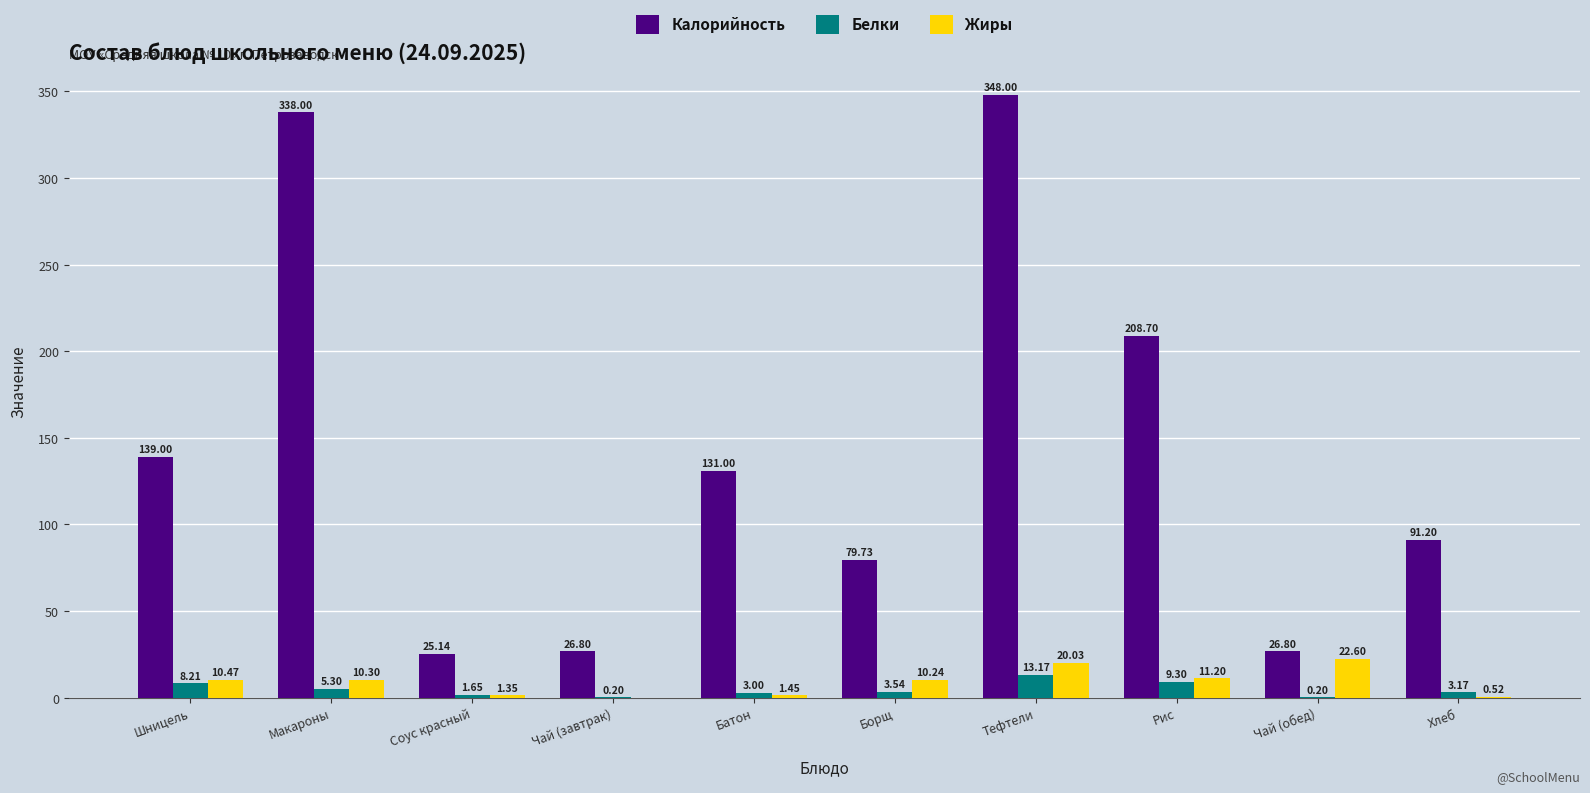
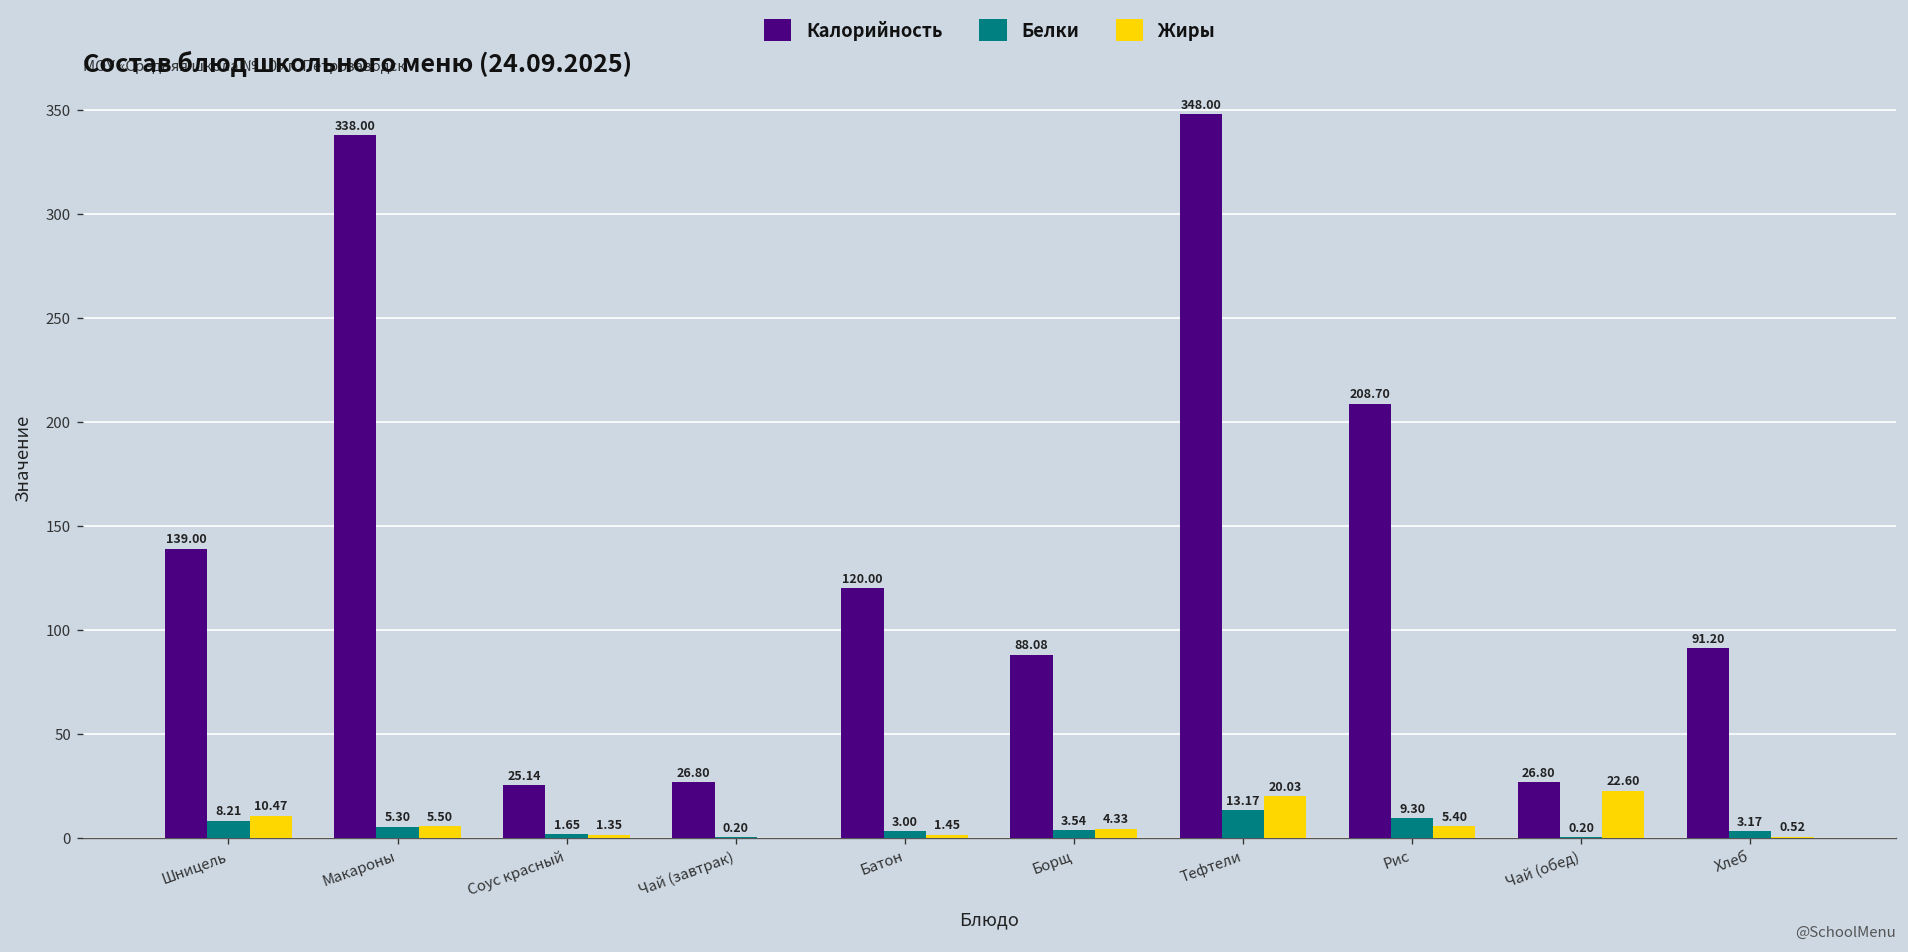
Жиры, Макароны: 10.30 -> 5.50
Калорийность, Батон: 131.00 -> 120.00
Калорийность, Борщ: 79.73 -> 88.08
Жиры, Борщ: 10.24 -> 4.33
Жиры, Рис: 11.20 -> 5.40
